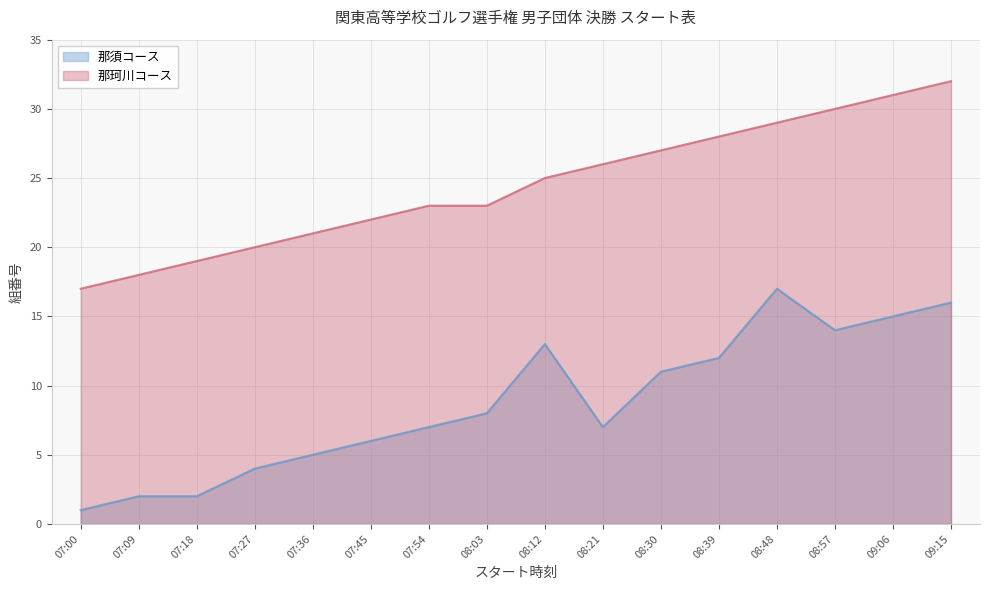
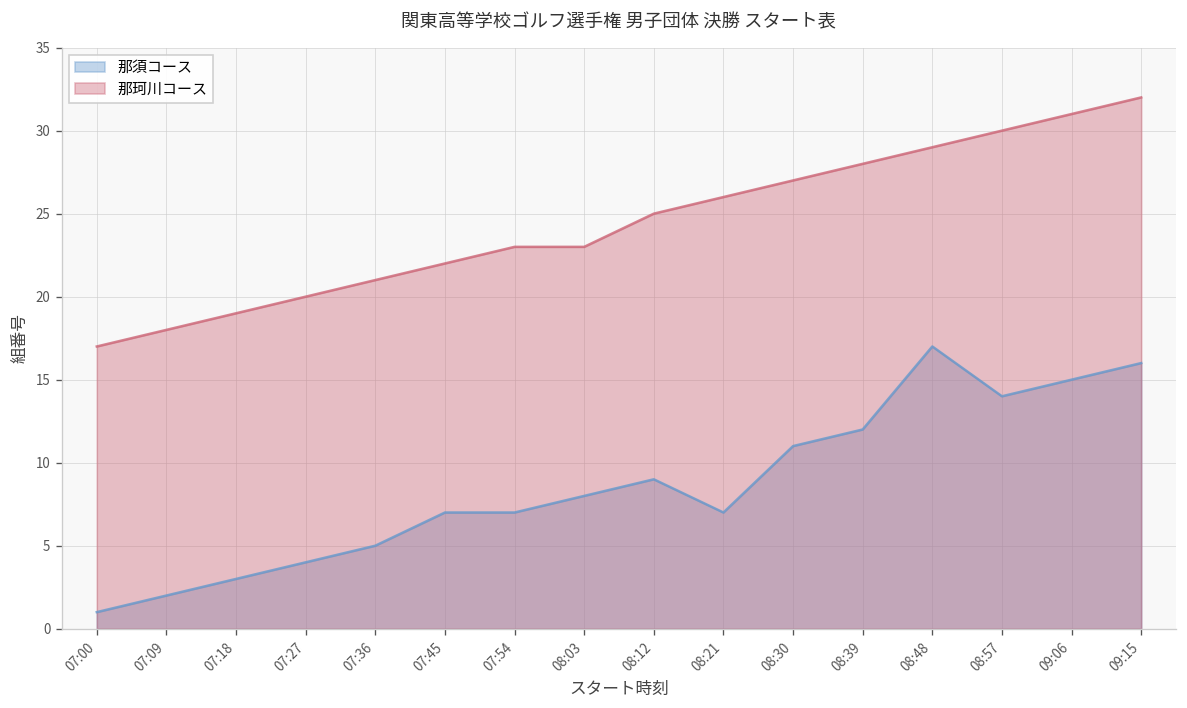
那須コース, 07:18: 2 -> 3
那須コース, 07:45: 6 -> 7
那須コース, 08:12: 13 -> 9
